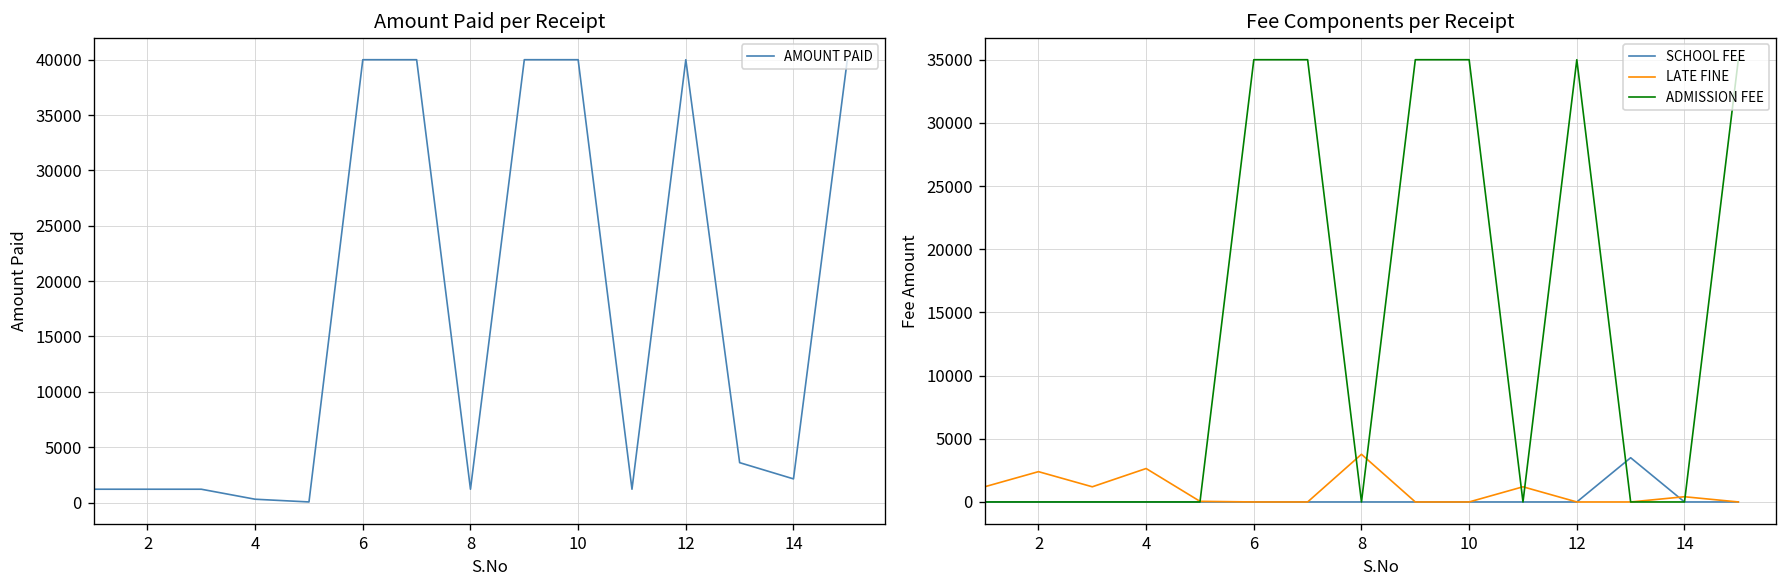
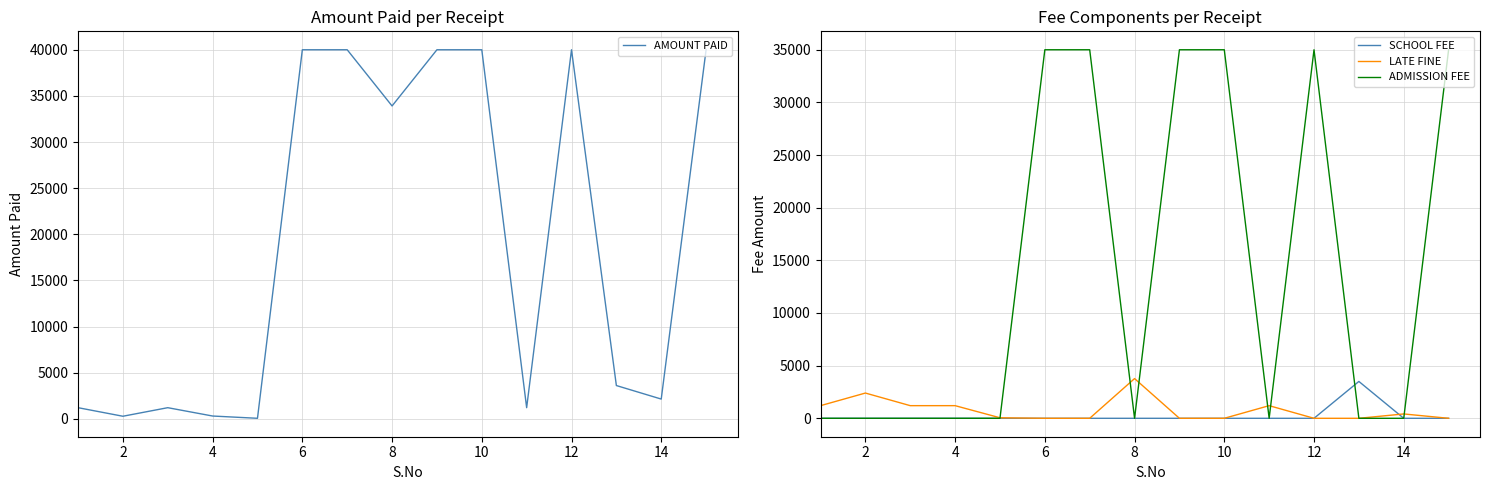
Amount Paid per Receipt, 2: 1000 -> 0
Amount Paid per Receipt, 8: 1000 -> 34000
Fee Components per Receipt, LATE FINE, 4: 2600 -> 1200
